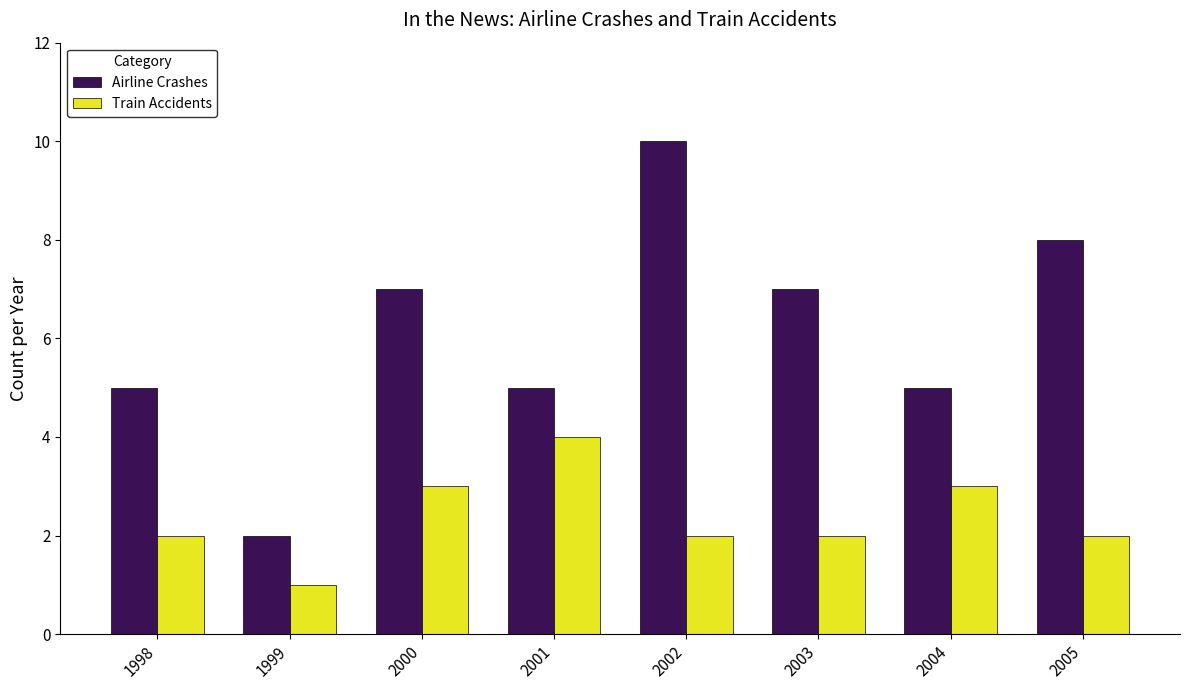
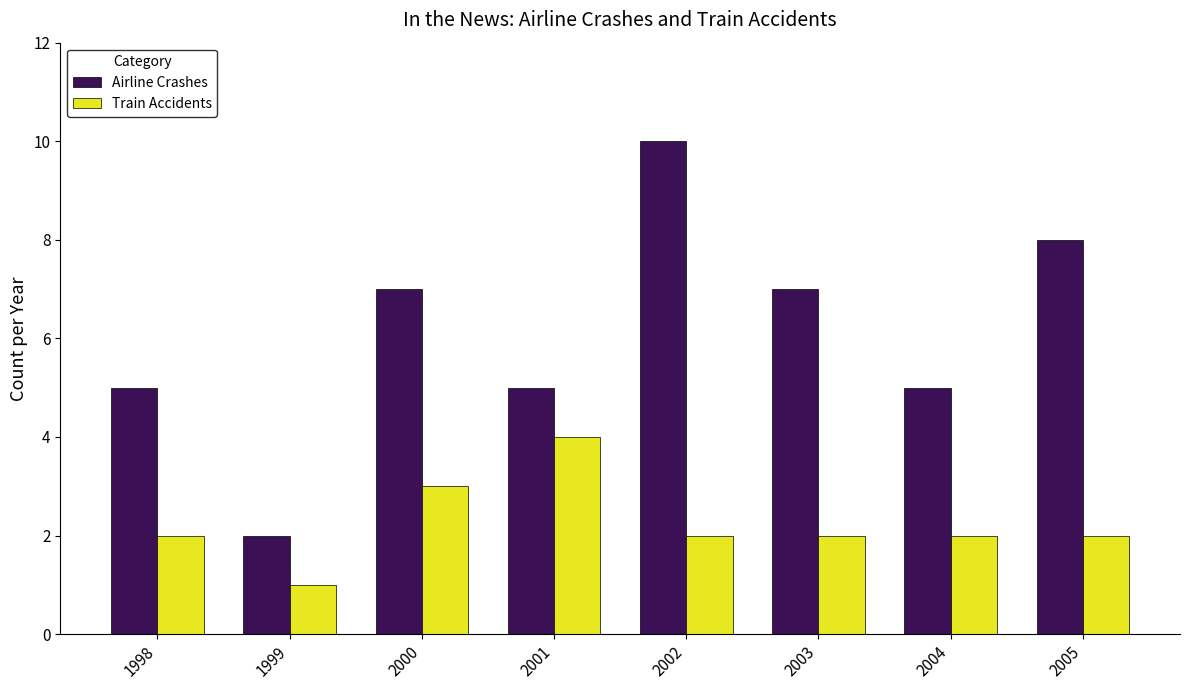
Train Accidents, 2004: 3 -> 2
